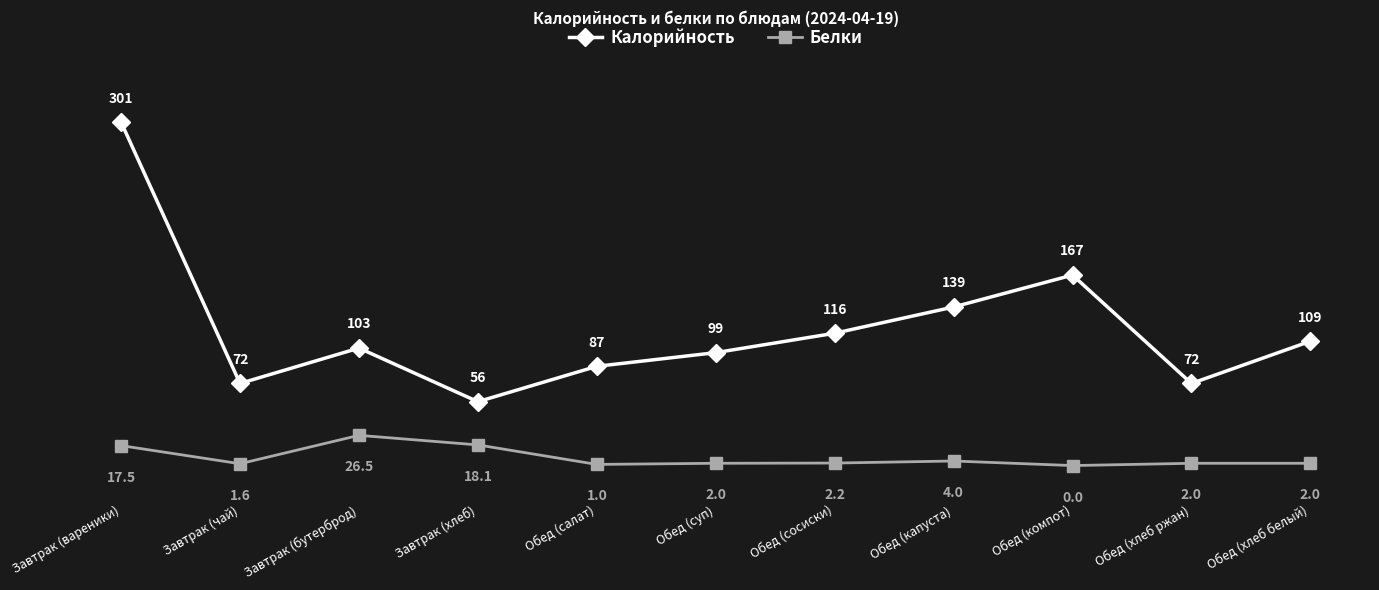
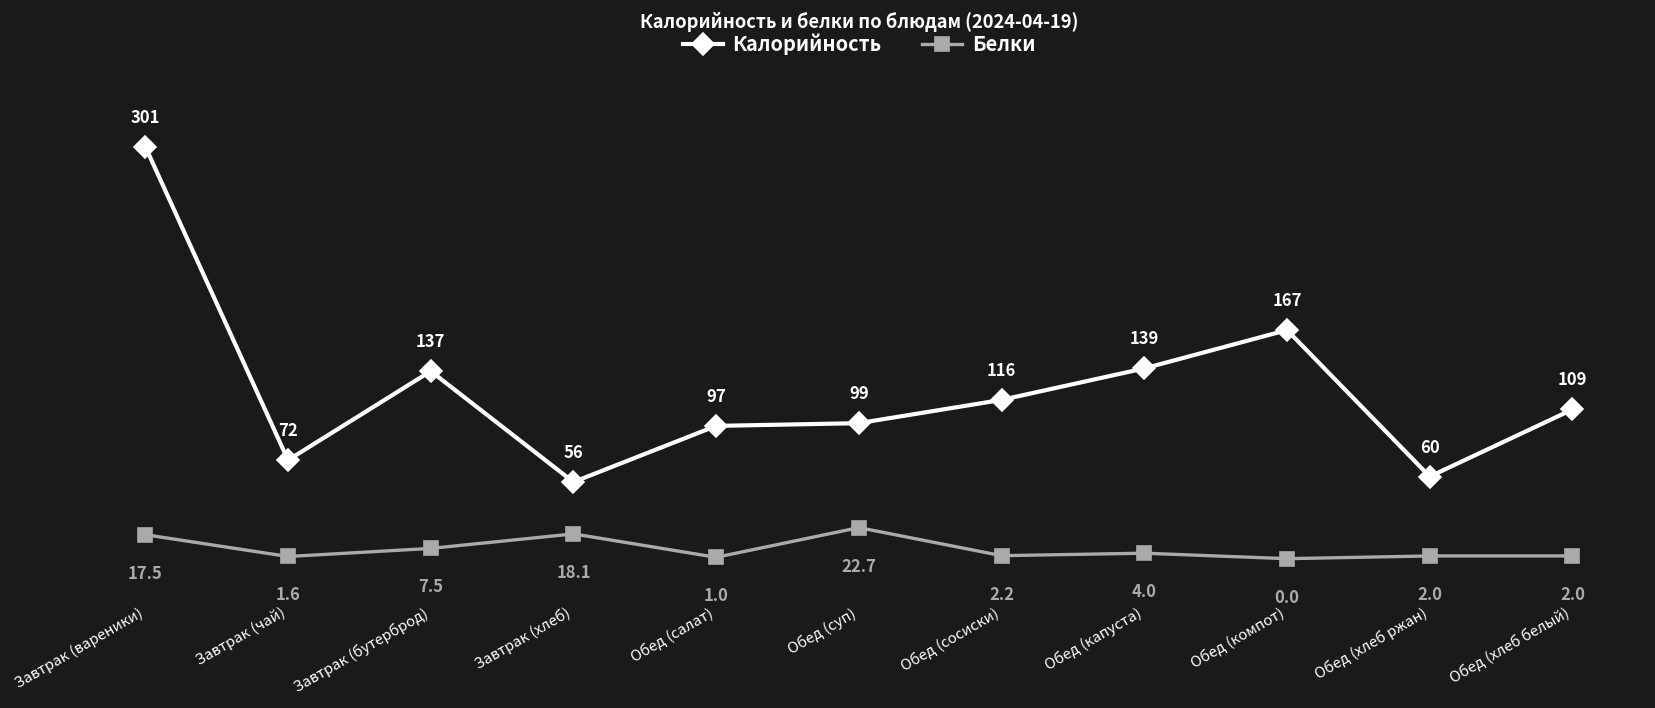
Калорийность, Завтрак (бутерброд): 103 -> 137
Белки, Завтрак (бутерброд): 26.5 -> 7.5
Калорийность, Обед (салат): 87 -> 97
Белки, Обед (суп): 2.0 -> 22.7
Калорийность, Обед (хлеб ржан): 72 -> 60
